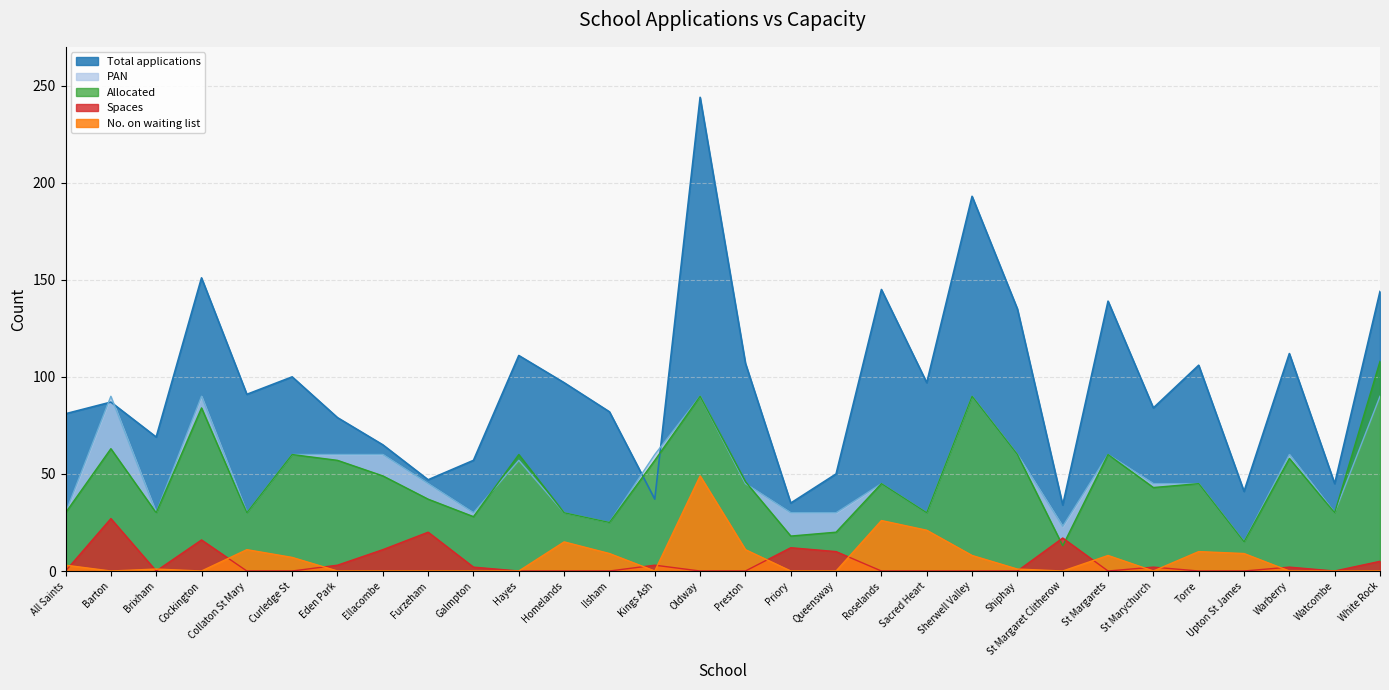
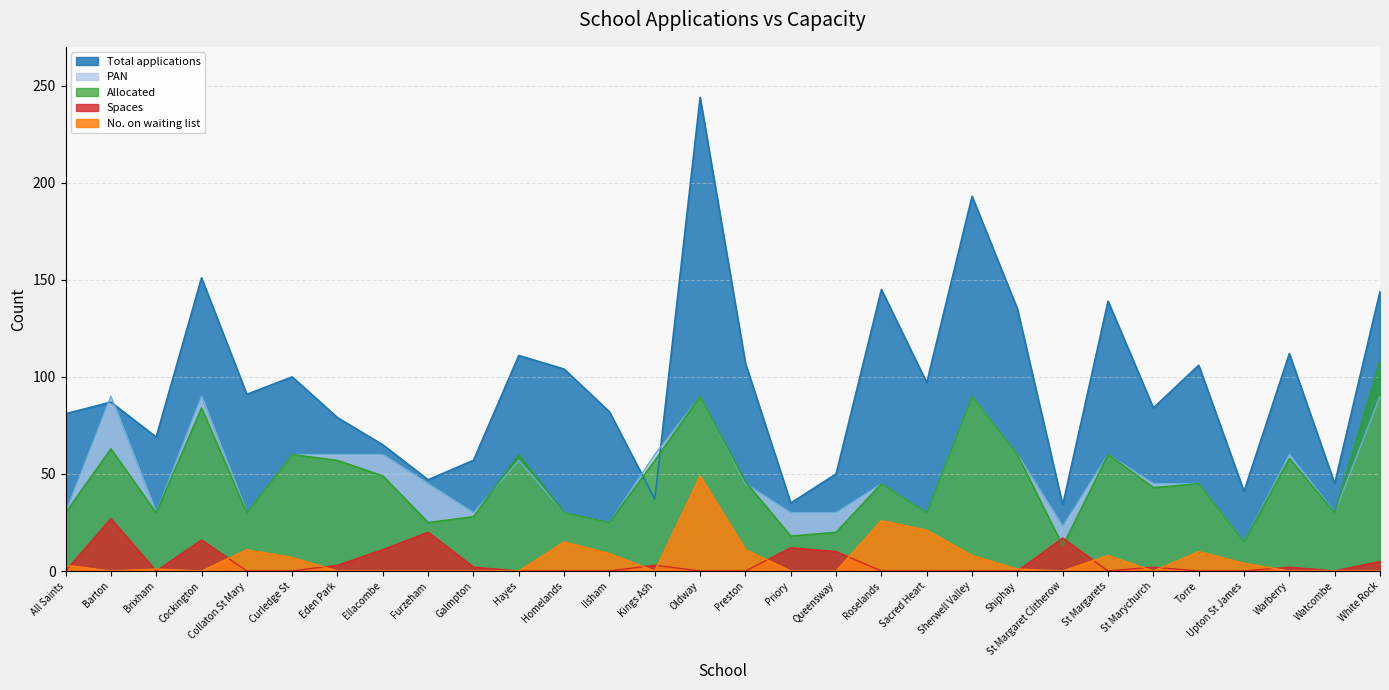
Allocated, Furzeham: 37 -> 25
Total applications, Homelands: 97 -> 104
No. on waiting list, Upton St James: 9 -> 4
